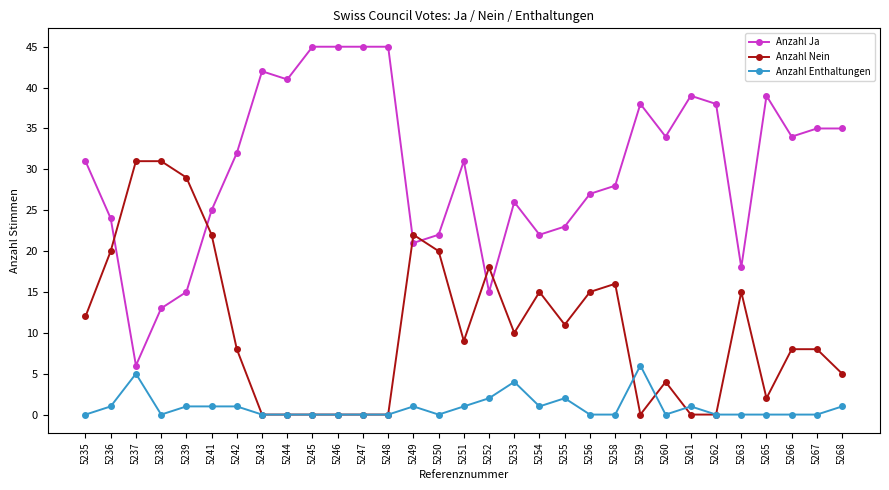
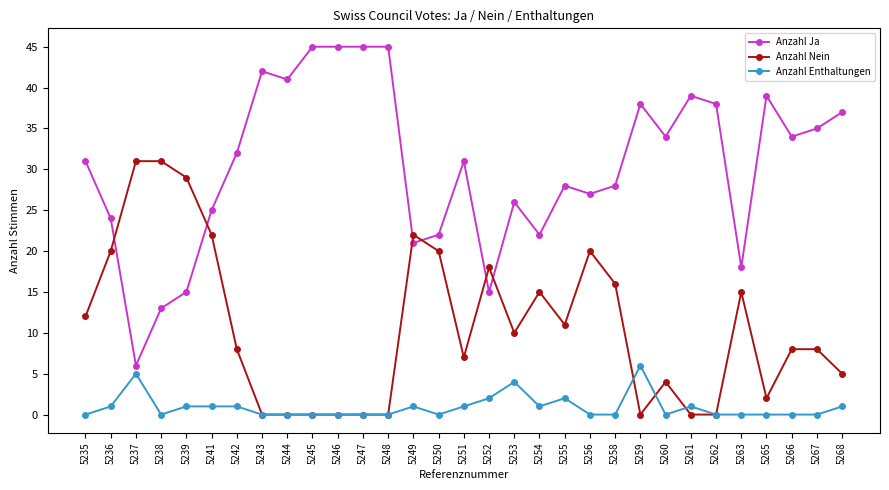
Anzahl Nein, 5251: 9 -> 7
Anzahl Ja, 5255: 23 -> 28
Anzahl Nein, 5256: 15 -> 20
Anzahl Ja, 5268: 35 -> 37
